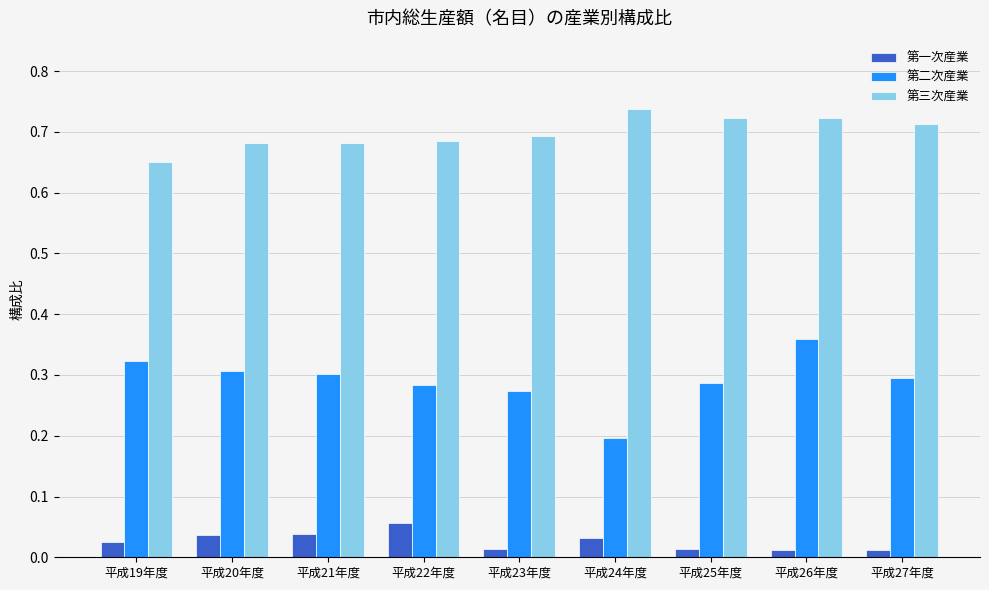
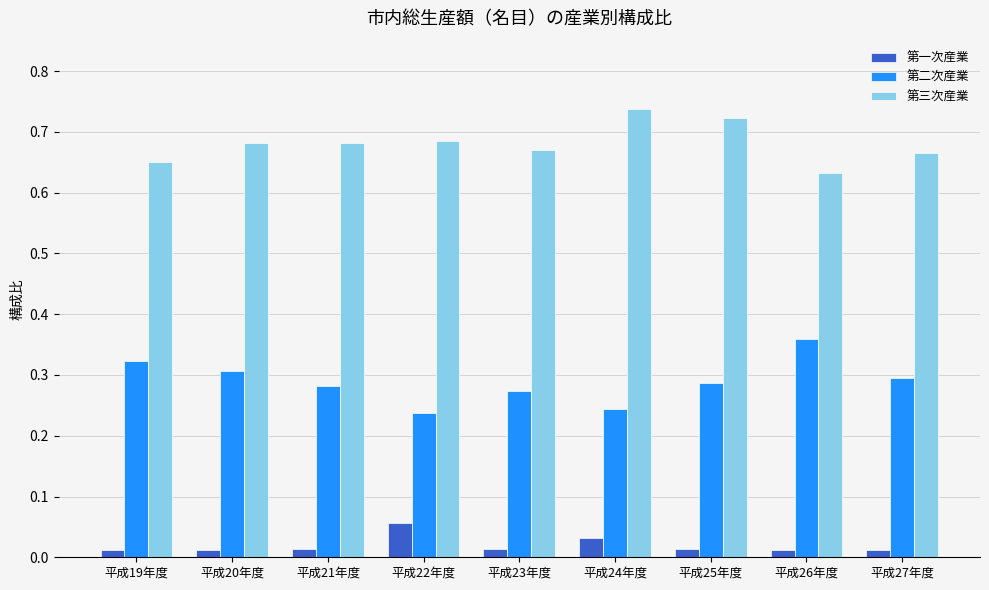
第一次産業, 平成19年度: 0.03 -> 0.01
第一次産業, 平成20年度: 0.04 -> 0.01
第一次産業, 平成21年度: 0.04 -> 0.01
第二次産業, 平成21年度: 0.30 -> 0.28
第二次産業, 平成22年度: 0.28 -> 0.24
第三次産業, 平成23年度: 0.69 -> 0.67
第二次産業, 平成24年度: 0.20 -> 0.24
第三次産業, 平成26年度: 0.72 -> 0.63
第三次産業, 平成27年度: 0.71 -> 0.66
